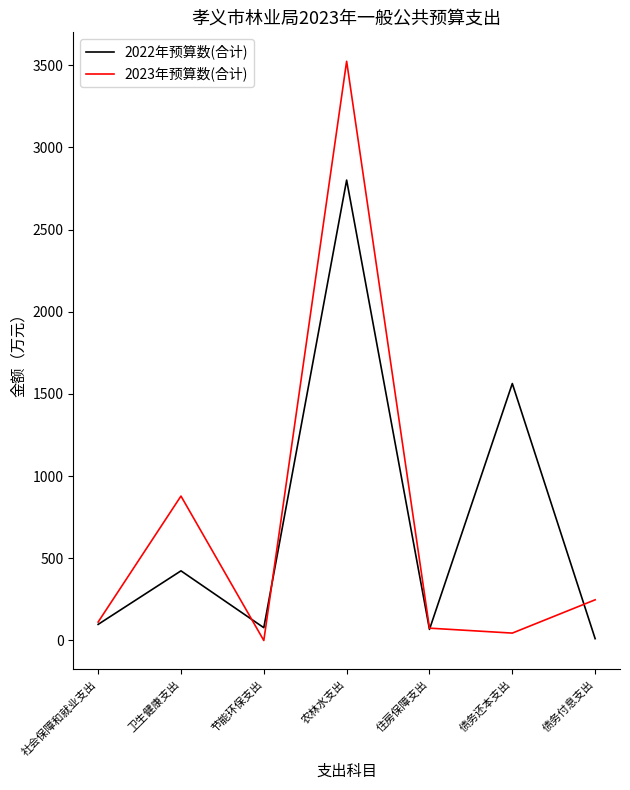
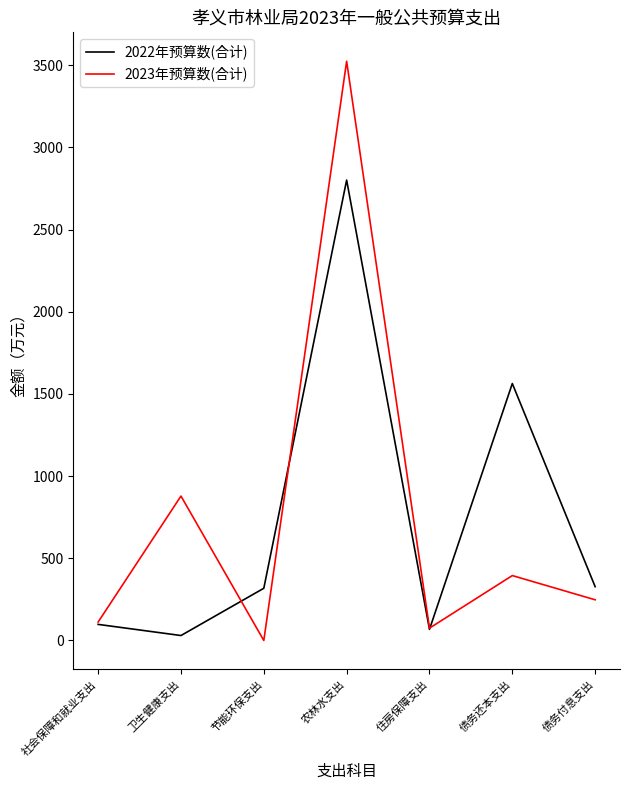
2022年预算数(合计), 卫生健康支出: 420 -> 30
2022年预算数(合计), 节能环保支出: 80 -> 320
2023年预算数(合计), 债务还本支出: 50 -> 400
2022年预算数(合计), 债务付息支出: 10 -> 330
